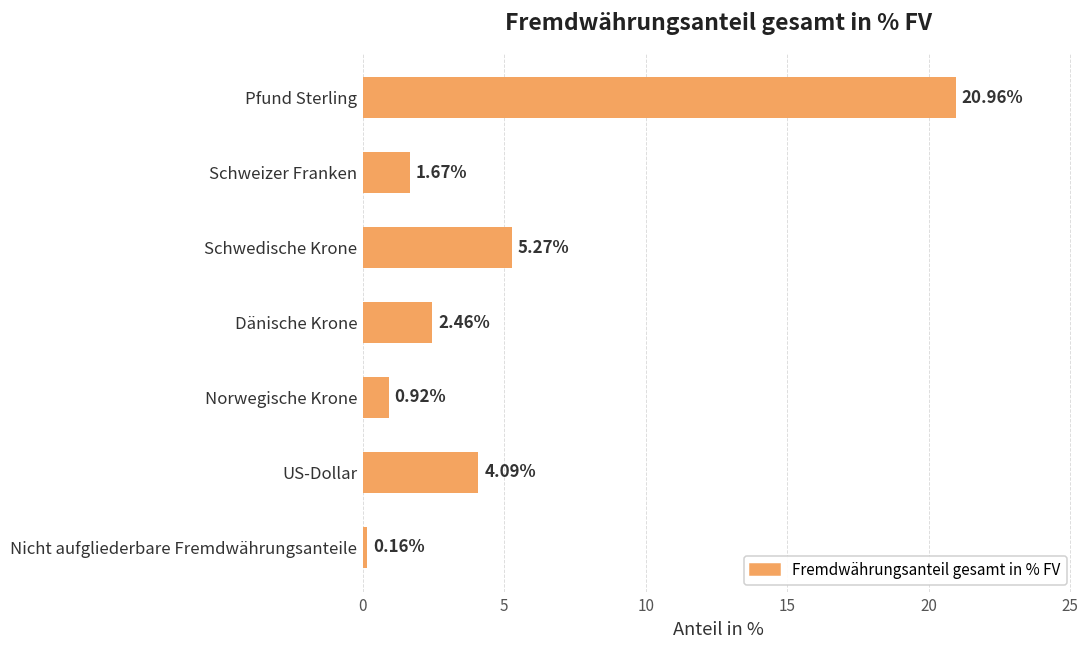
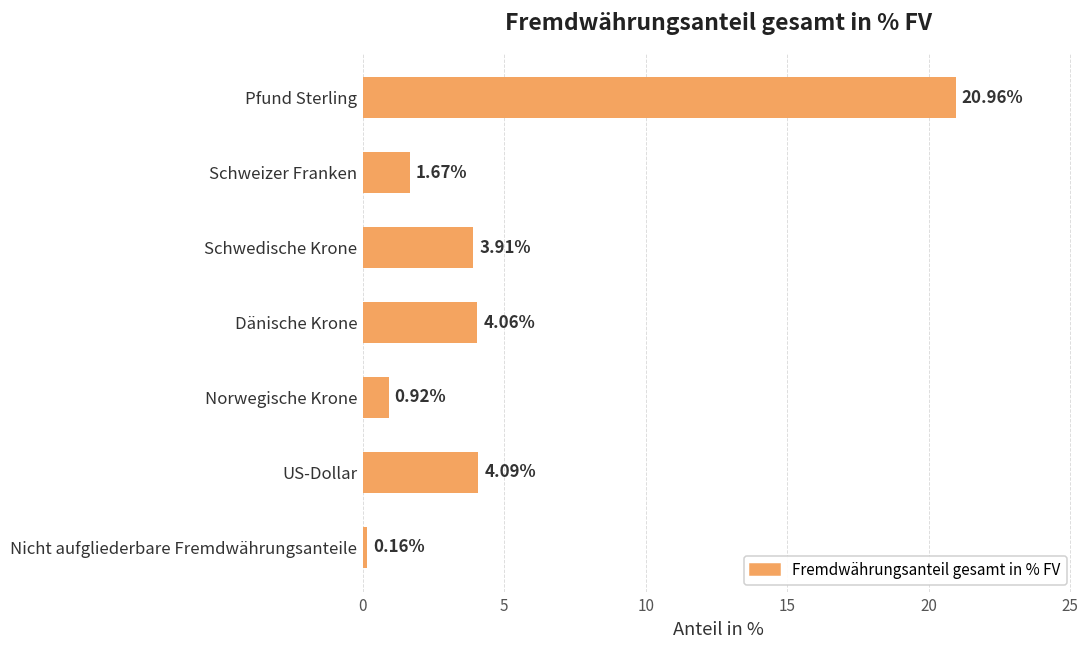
Schwedische Krone: 5.27% -> 3.91%
Dänische Krone: 2.46% -> 4.06%
